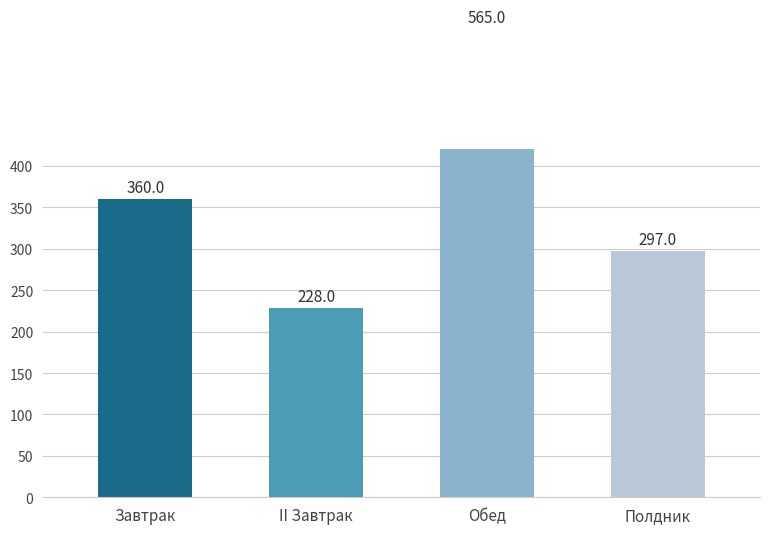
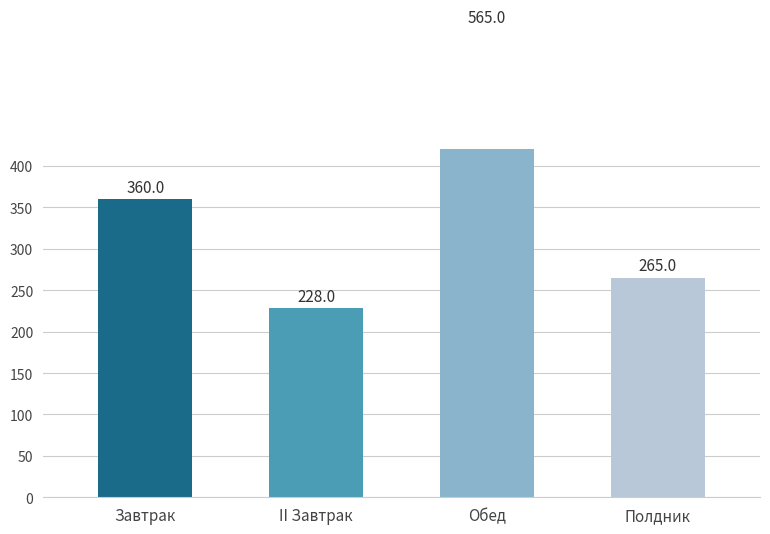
Полдник: 297.0 -> 265.0
